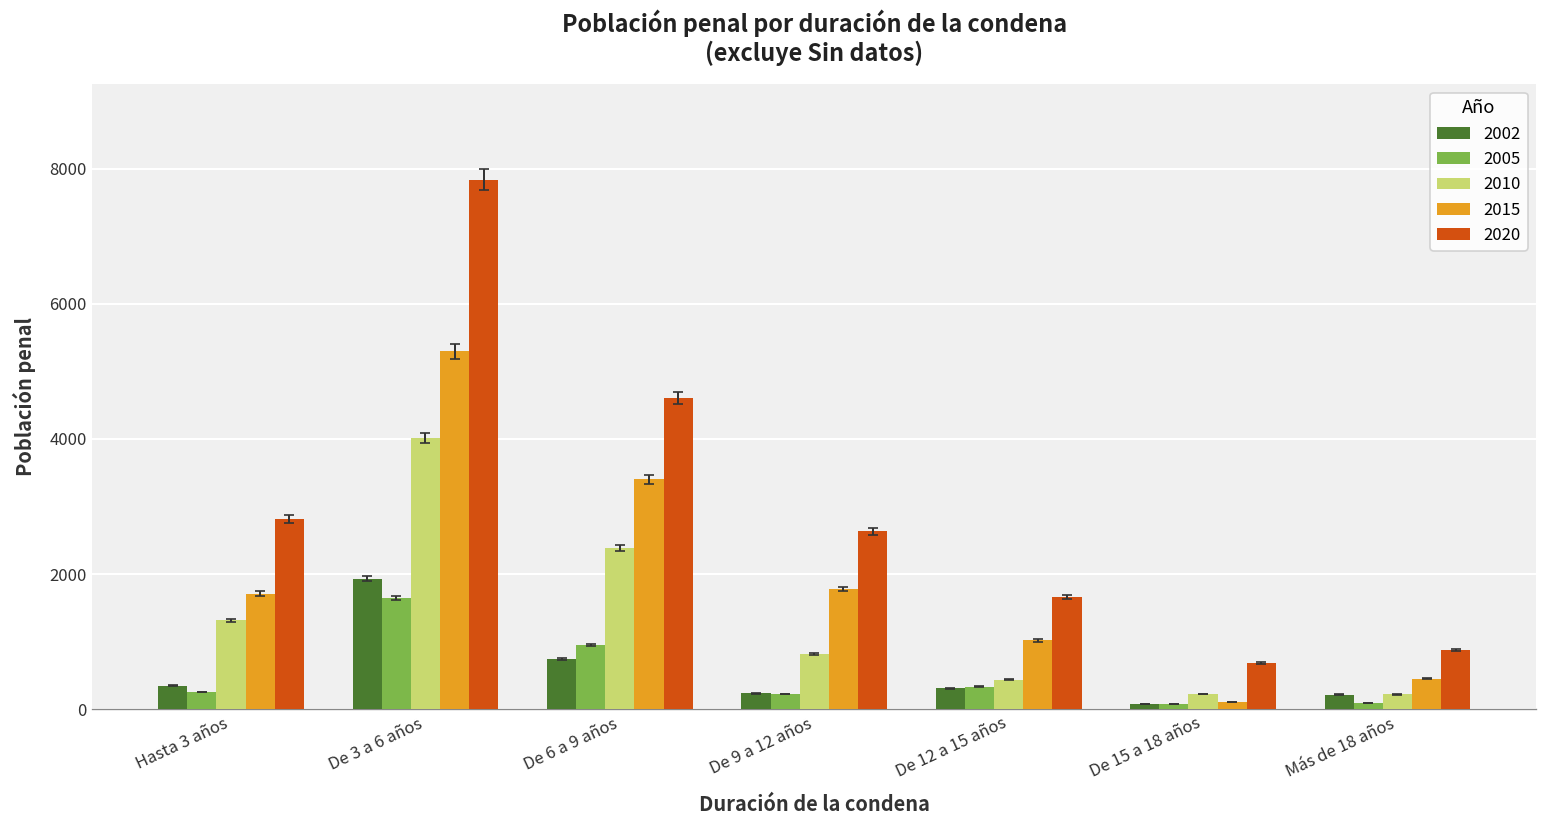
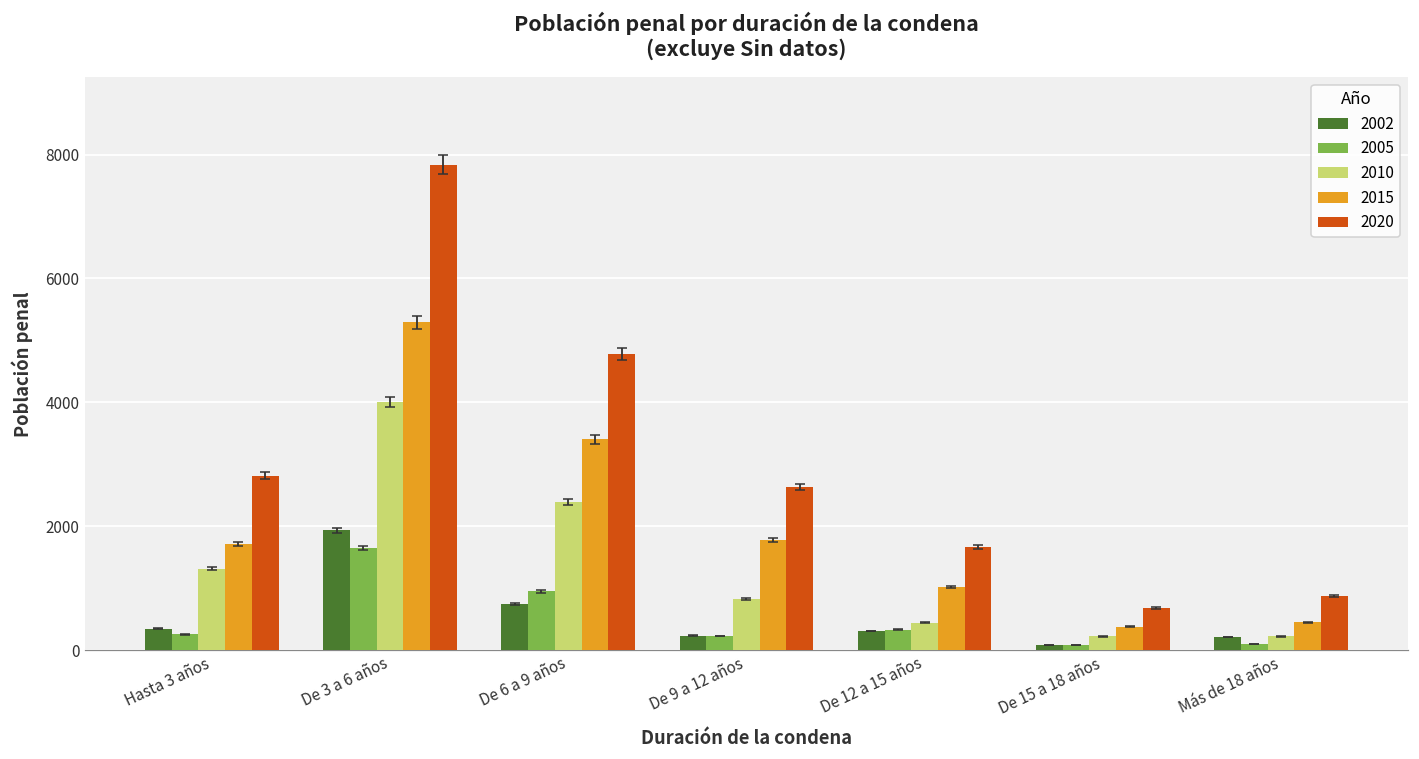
2020, De 6 a 9 años: 4600 -> 4800
2015, De 15 a 18 años: 100 -> 400
